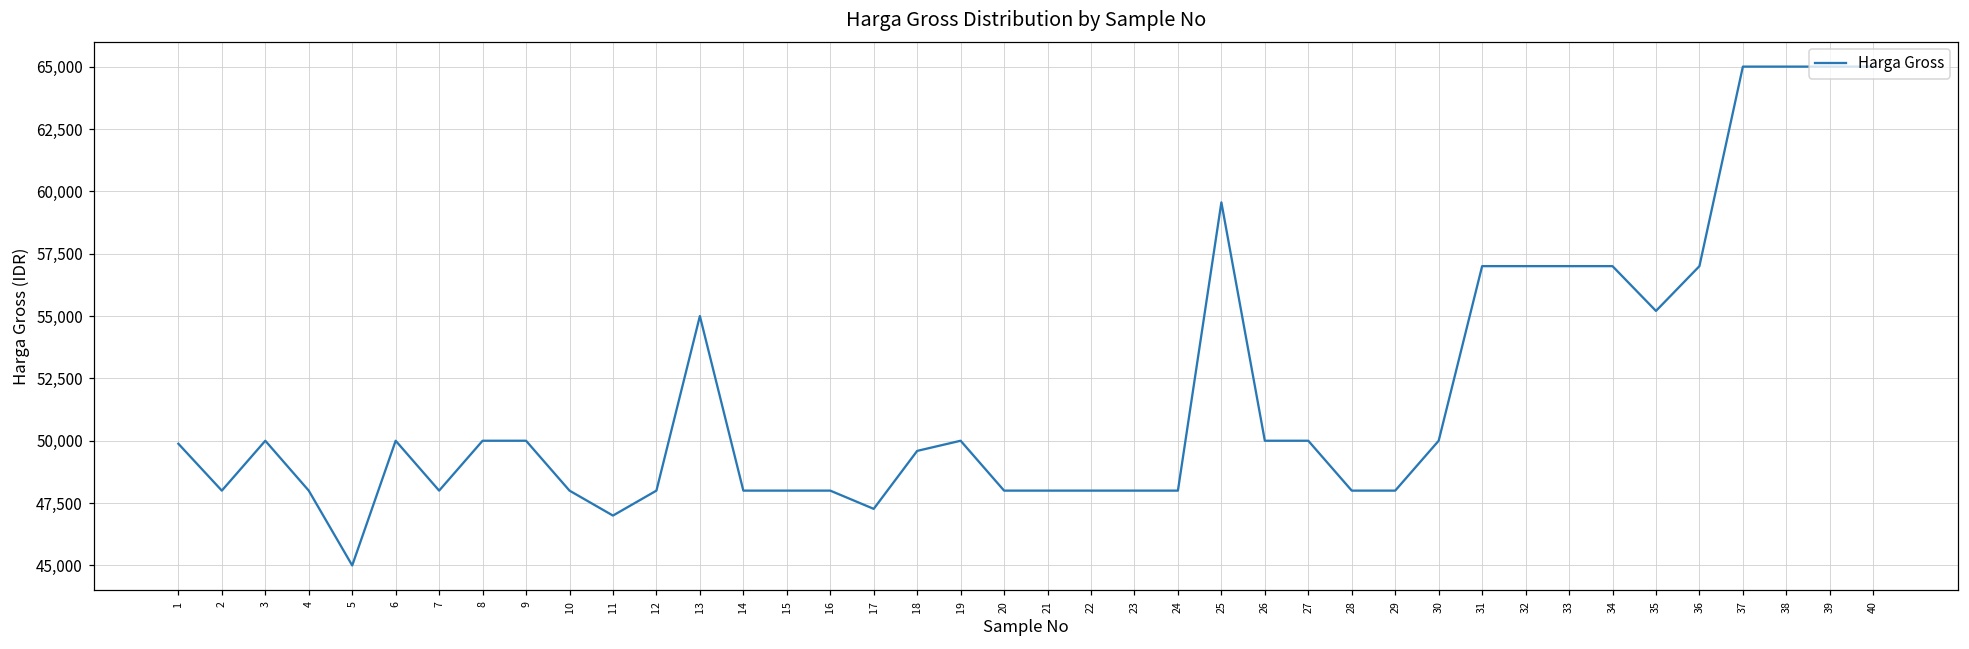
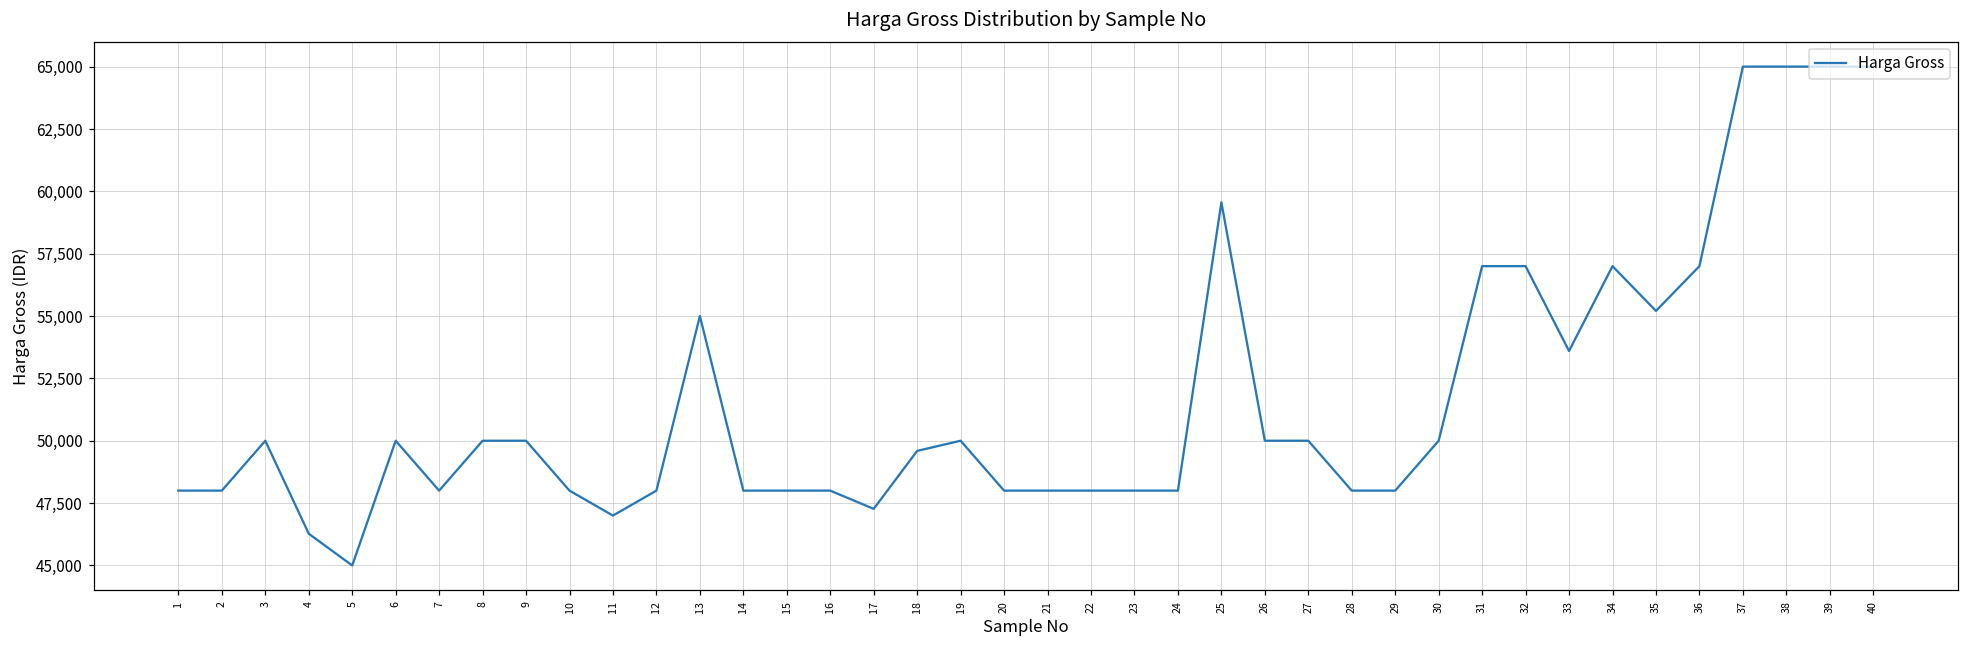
1: 49,900 -> 48,000
4: 48,000 -> 46,300
33: 57,000 -> 53,600
